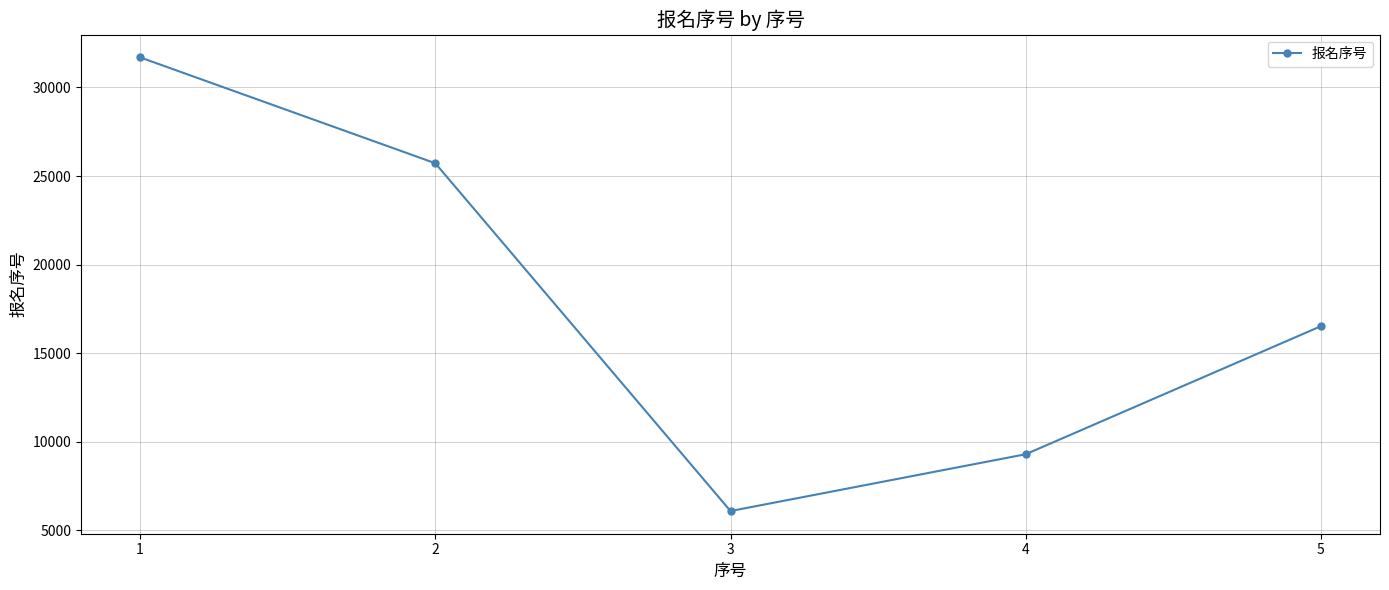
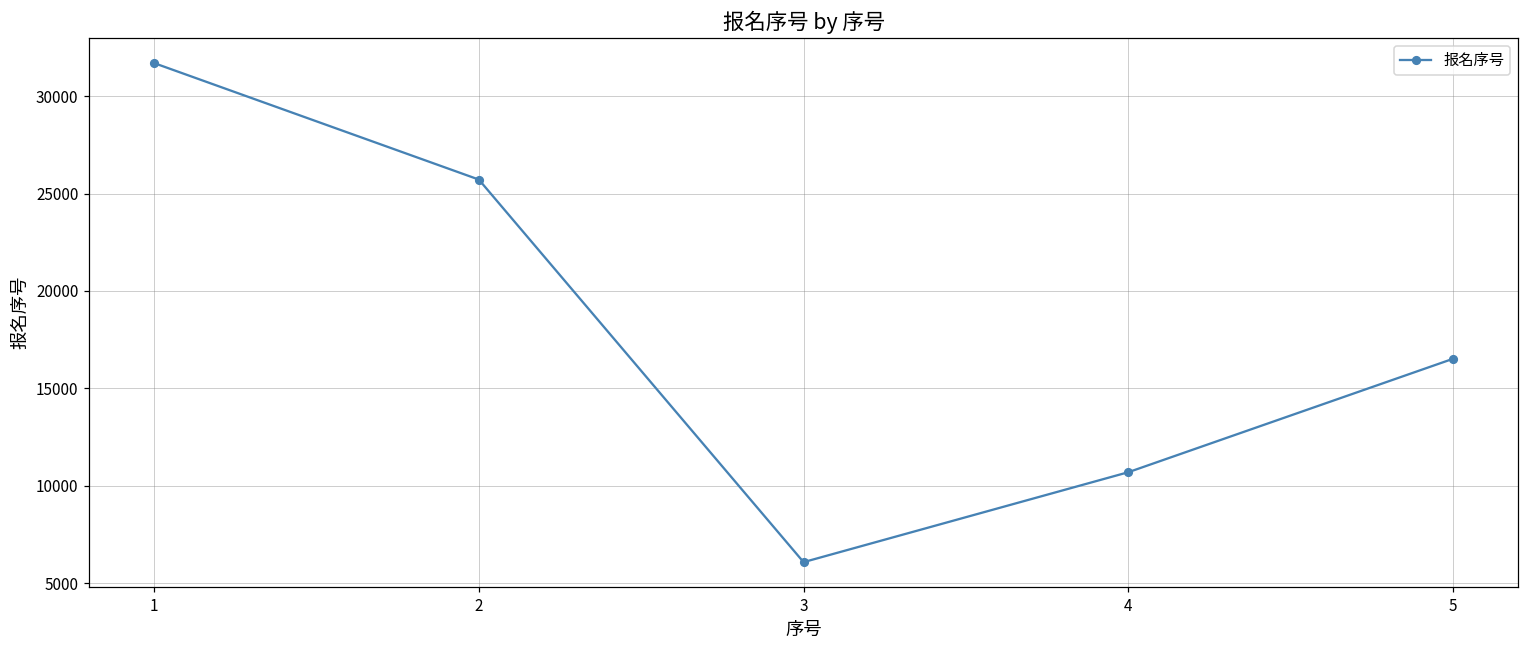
4: 9300 -> 10700
